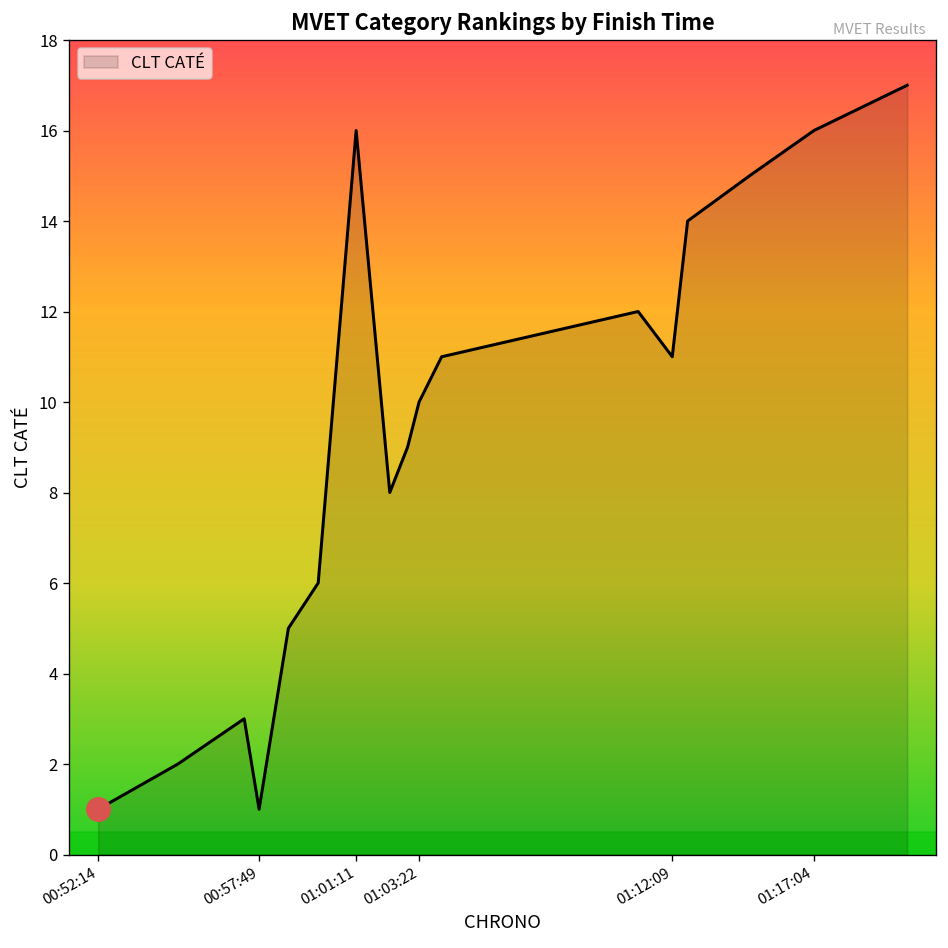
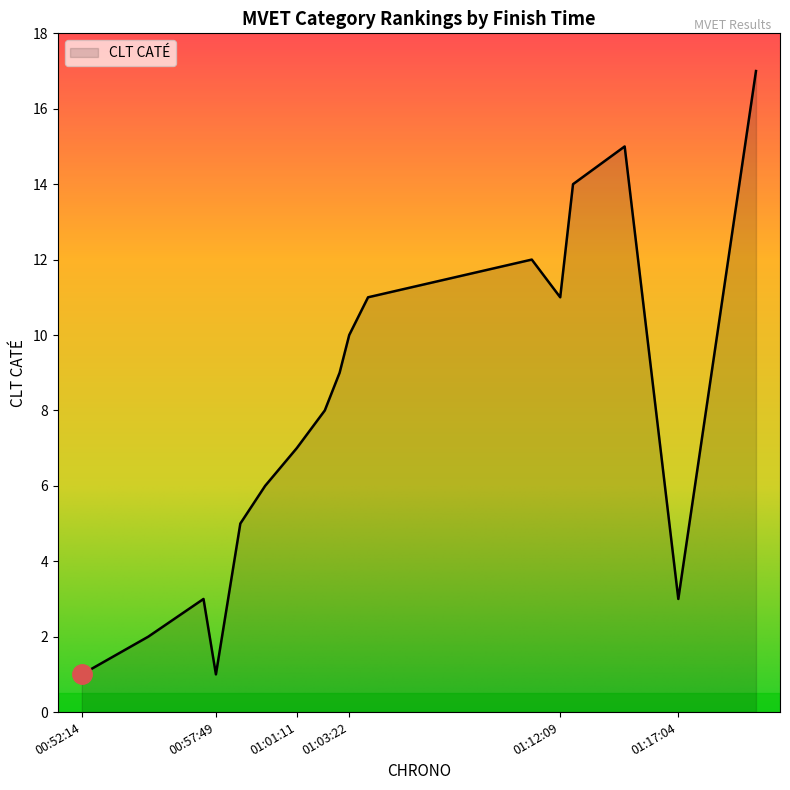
CLT CATÉ, 01:01:11: 16 -> 7
CLT CATÉ, 01:17:04: 16 -> 3
